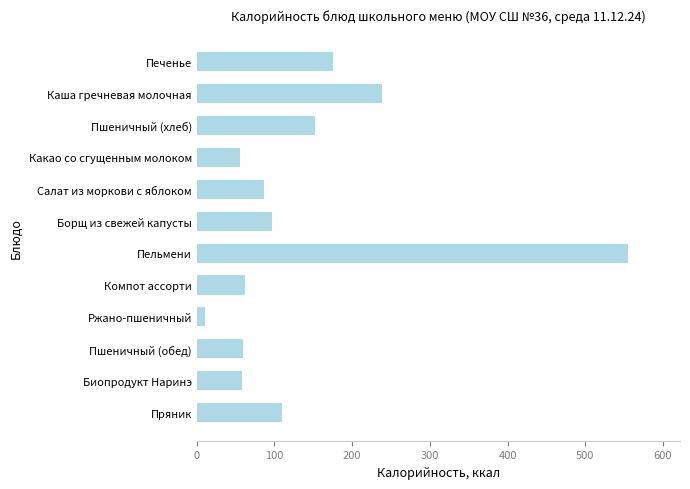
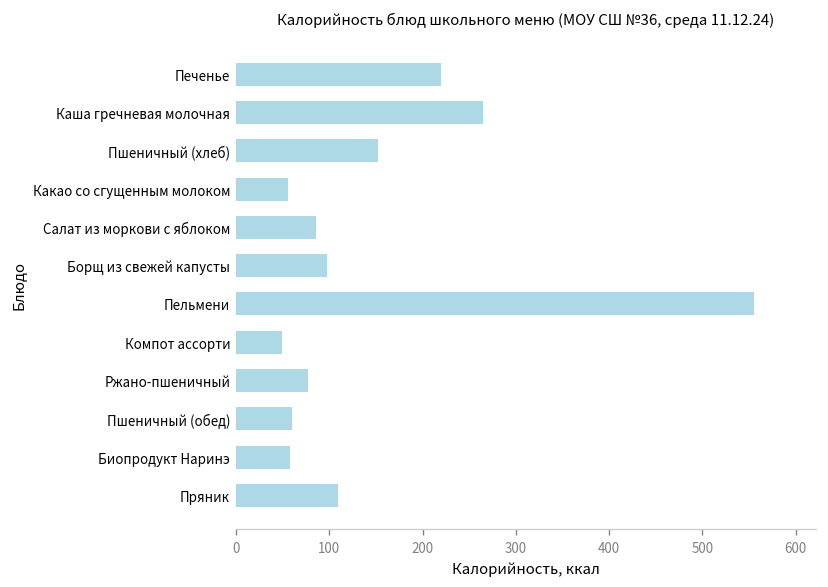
Печенье: 180 -> 220
Каша гречневая молочная: 240 -> 270
Компот ассорти: 60 -> 50
Ржано-пшеничный: 10 -> 80
